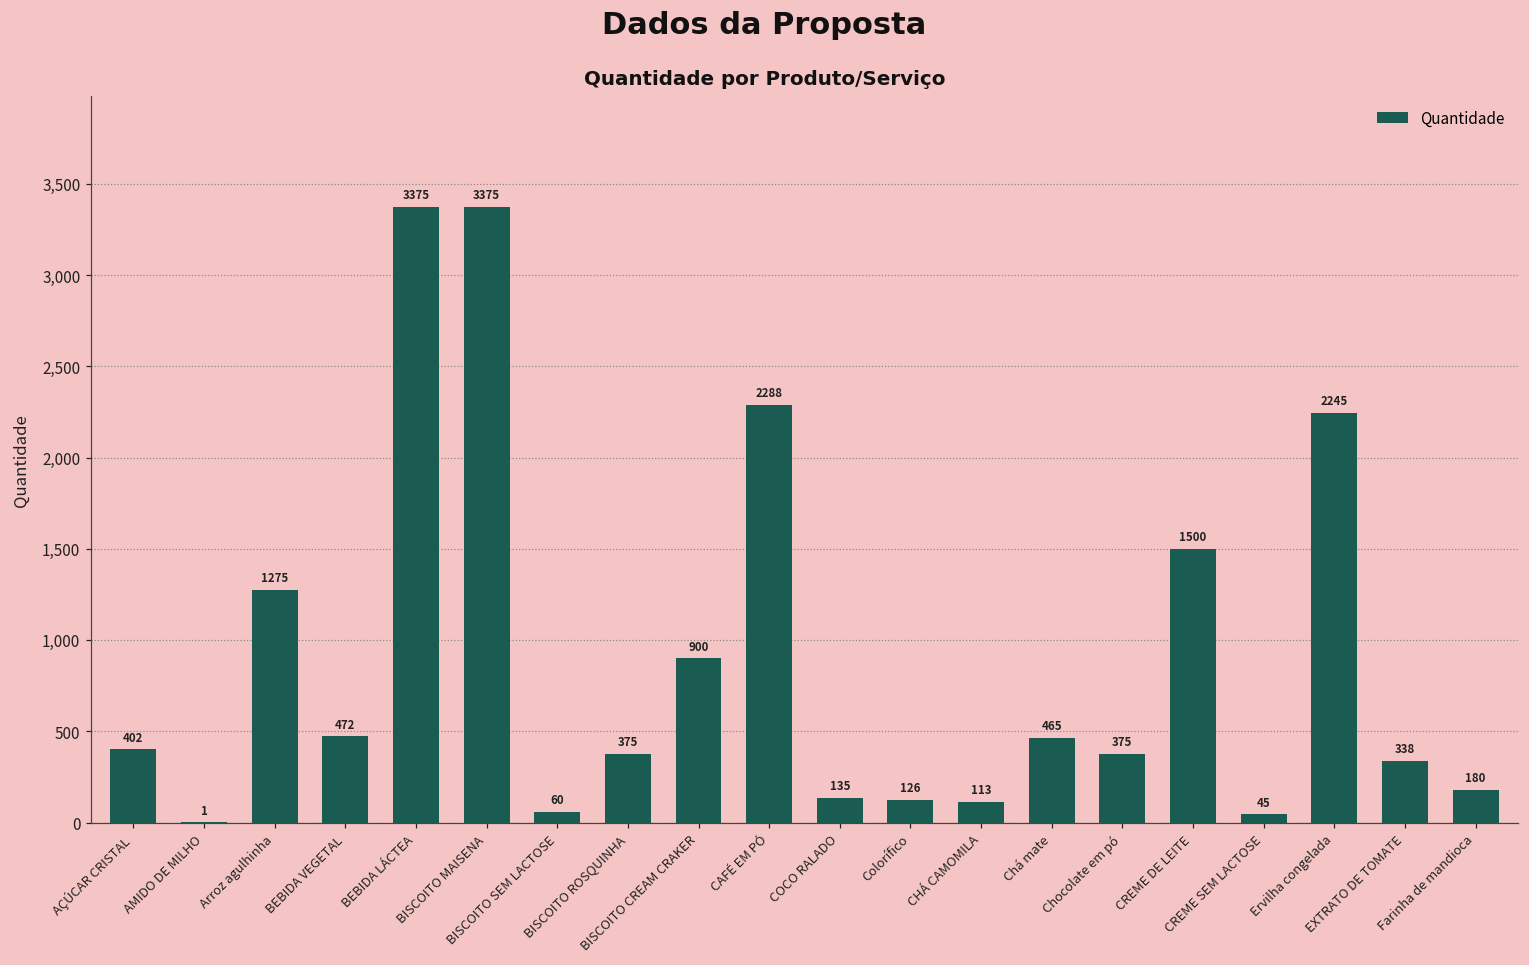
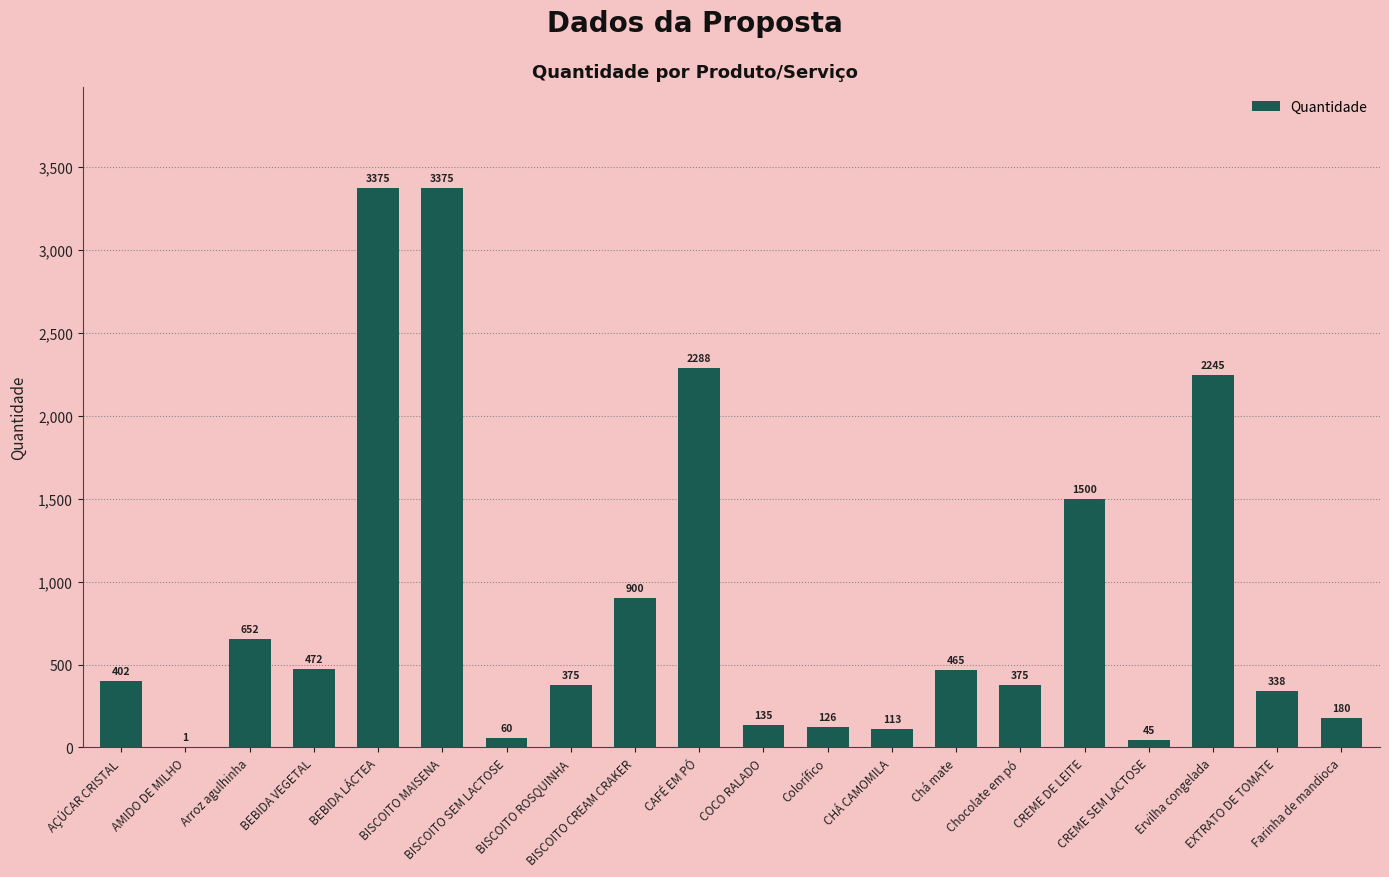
Arroz agulhinha: 1275 -> 652
